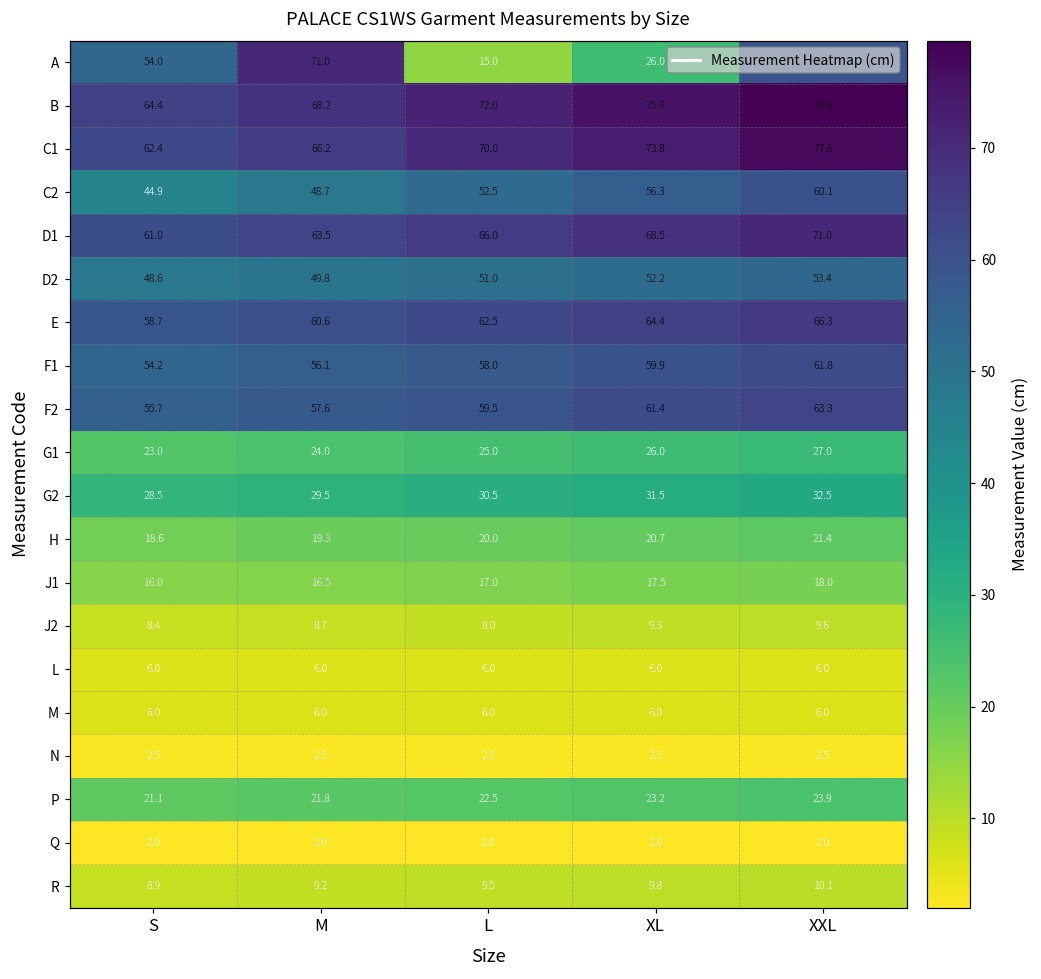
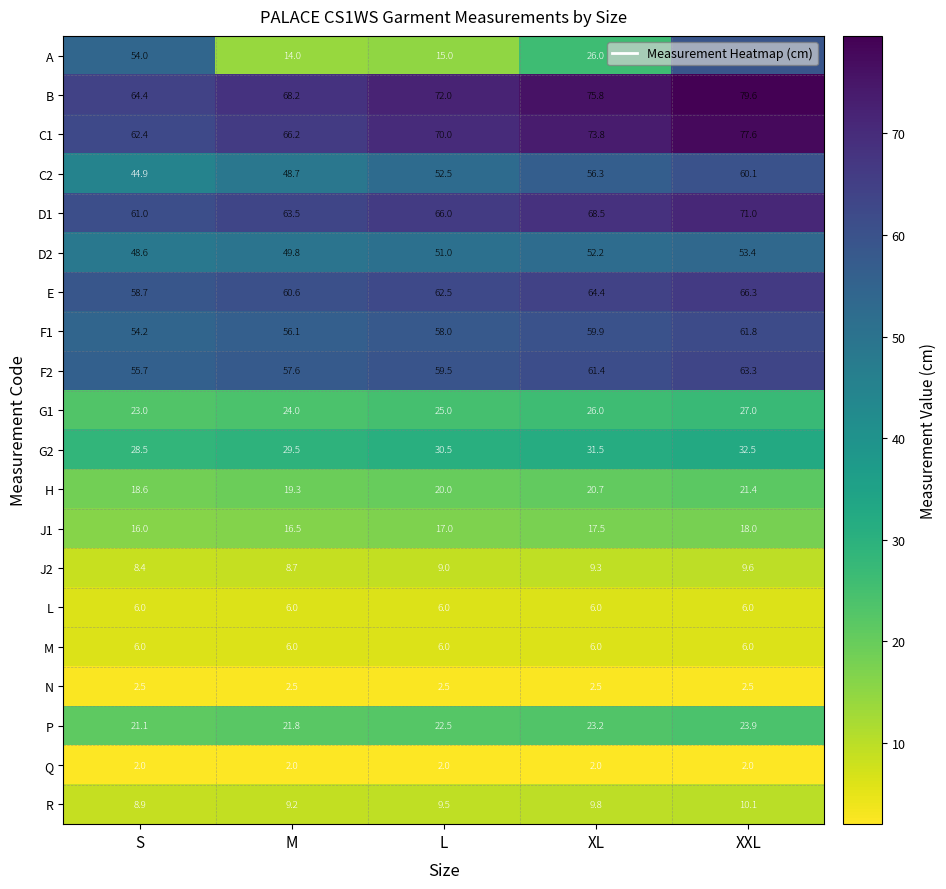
A, M: 71.0 -> 14.0
